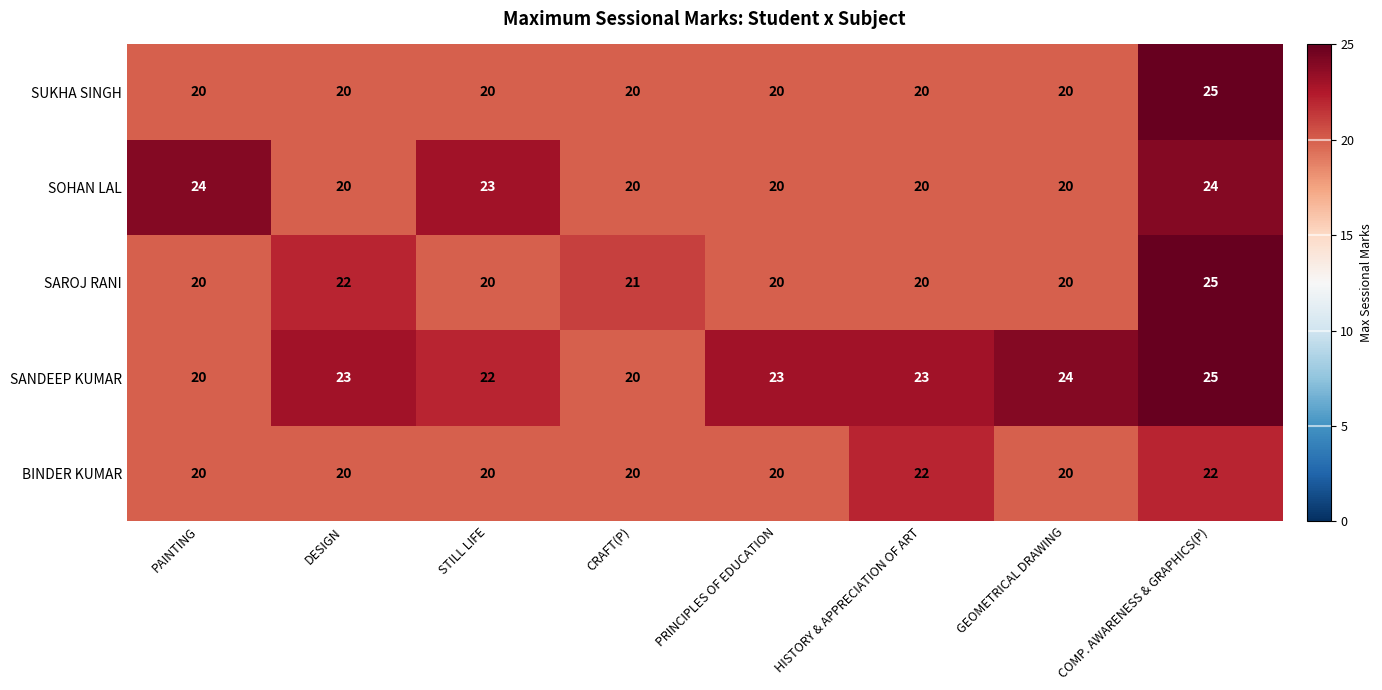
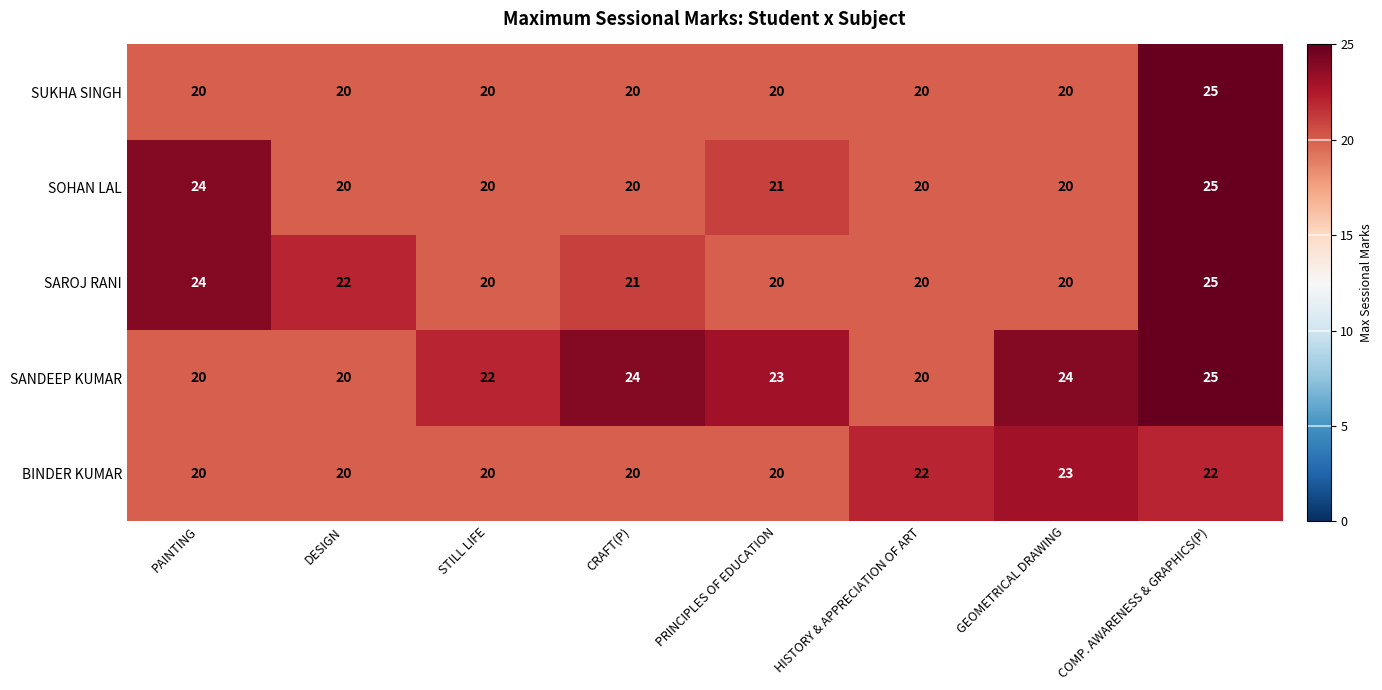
SOHAN LAL, STILL LIFE: 23 -> 20
SOHAN LAL, PRINCIPLES OF EDUCATION: 20 -> 21
SOHAN LAL, COMP. AWARENESS & GRAPHICS(P): 24 -> 25
SAROJ RANI, PAINTING: 20 -> 24
SANDEEP KUMAR, DESIGN: 23 -> 20
SANDEEP KUMAR, CRAFT(P): 20 -> 24
SANDEEP KUMAR, HISTORY & APPRECIATION OF ART: 23 -> 20
BINDER KUMAR, GEOMETRICAL DRAWING: 20 -> 23
